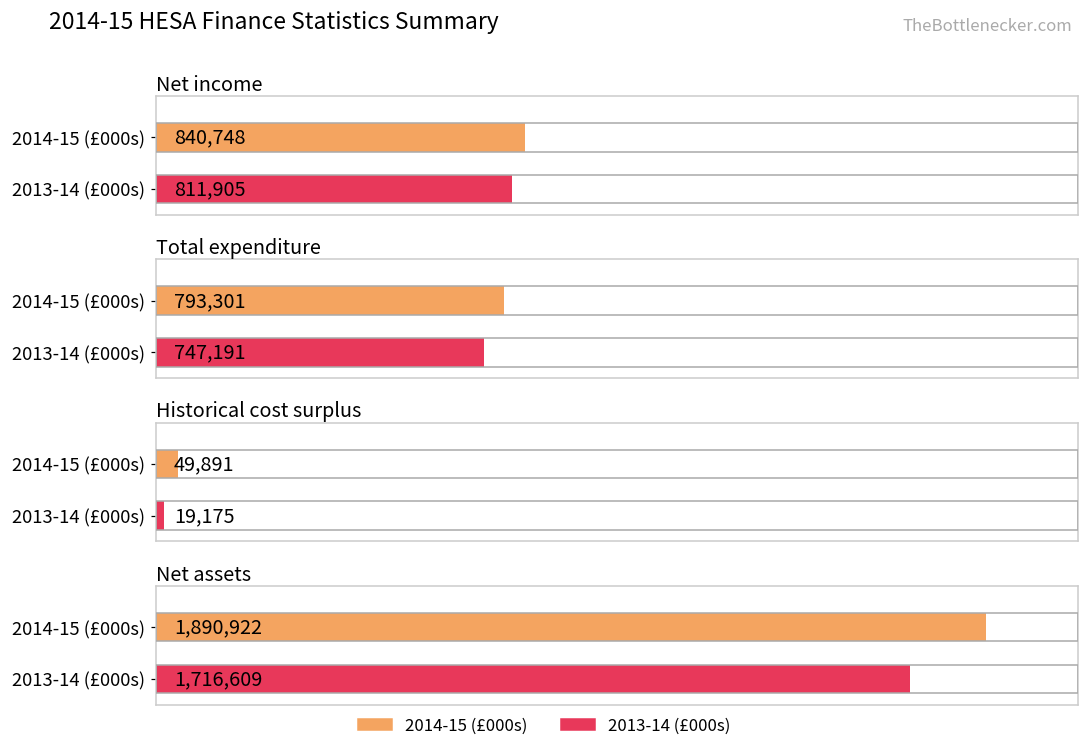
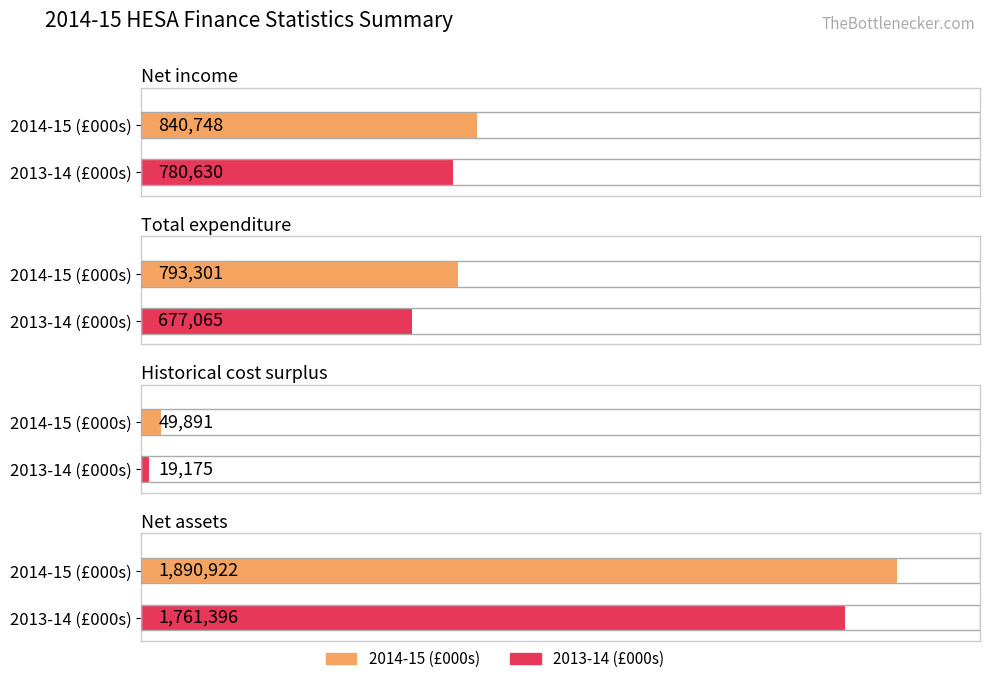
Net income, 2013-14 (£000s): 811,905 -> 780,630
Total expenditure, 2013-14 (£000s): 747,191 -> 677,065
Net assets, 2013-14 (£000s): 1,716,609 -> 1,761,396
